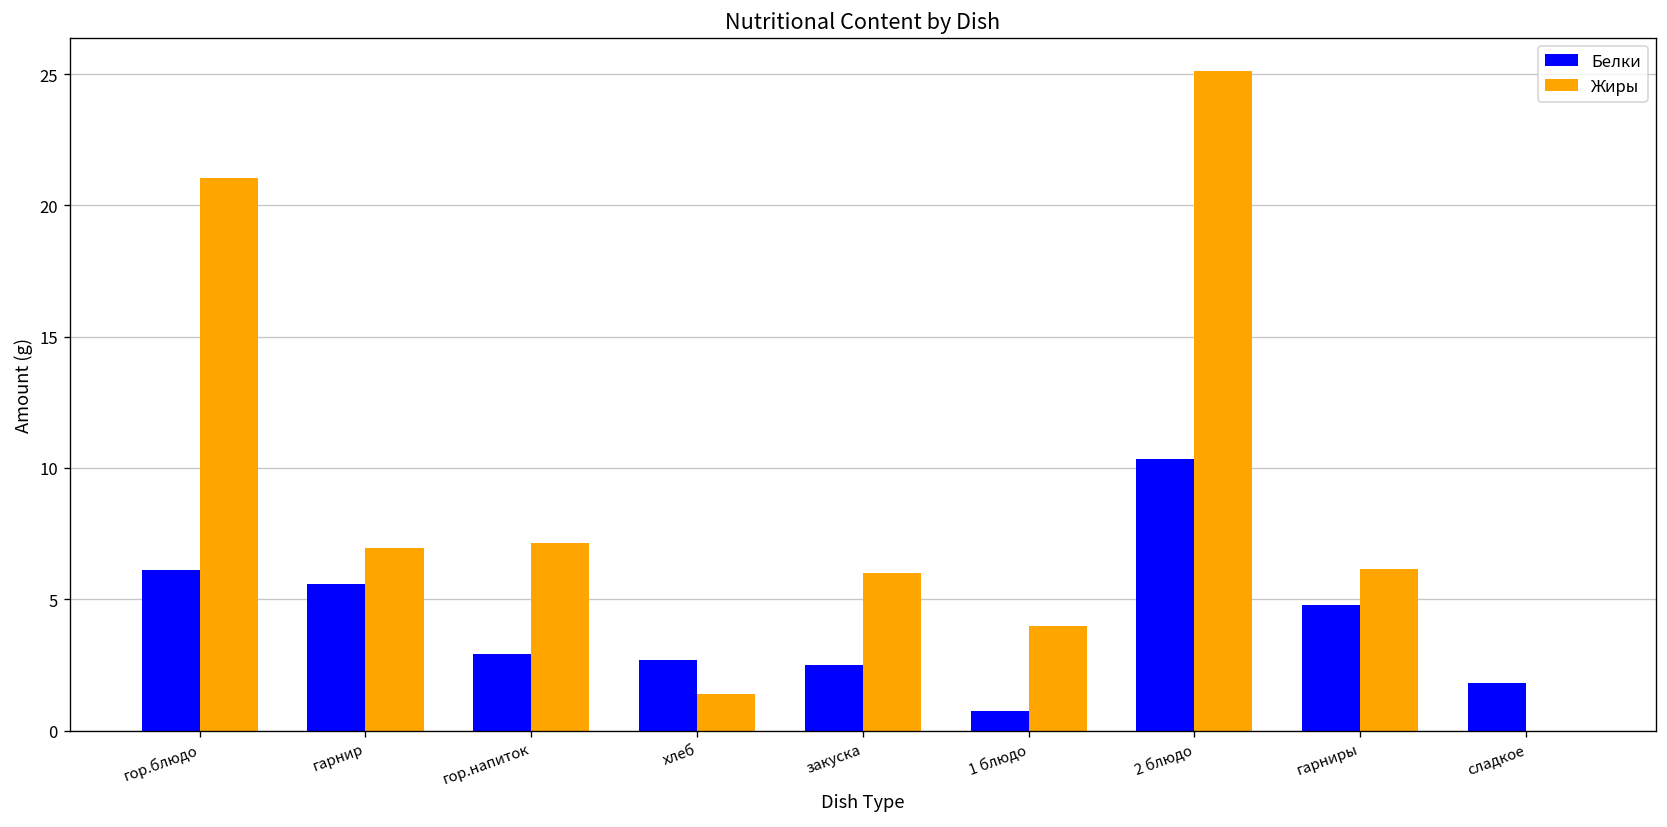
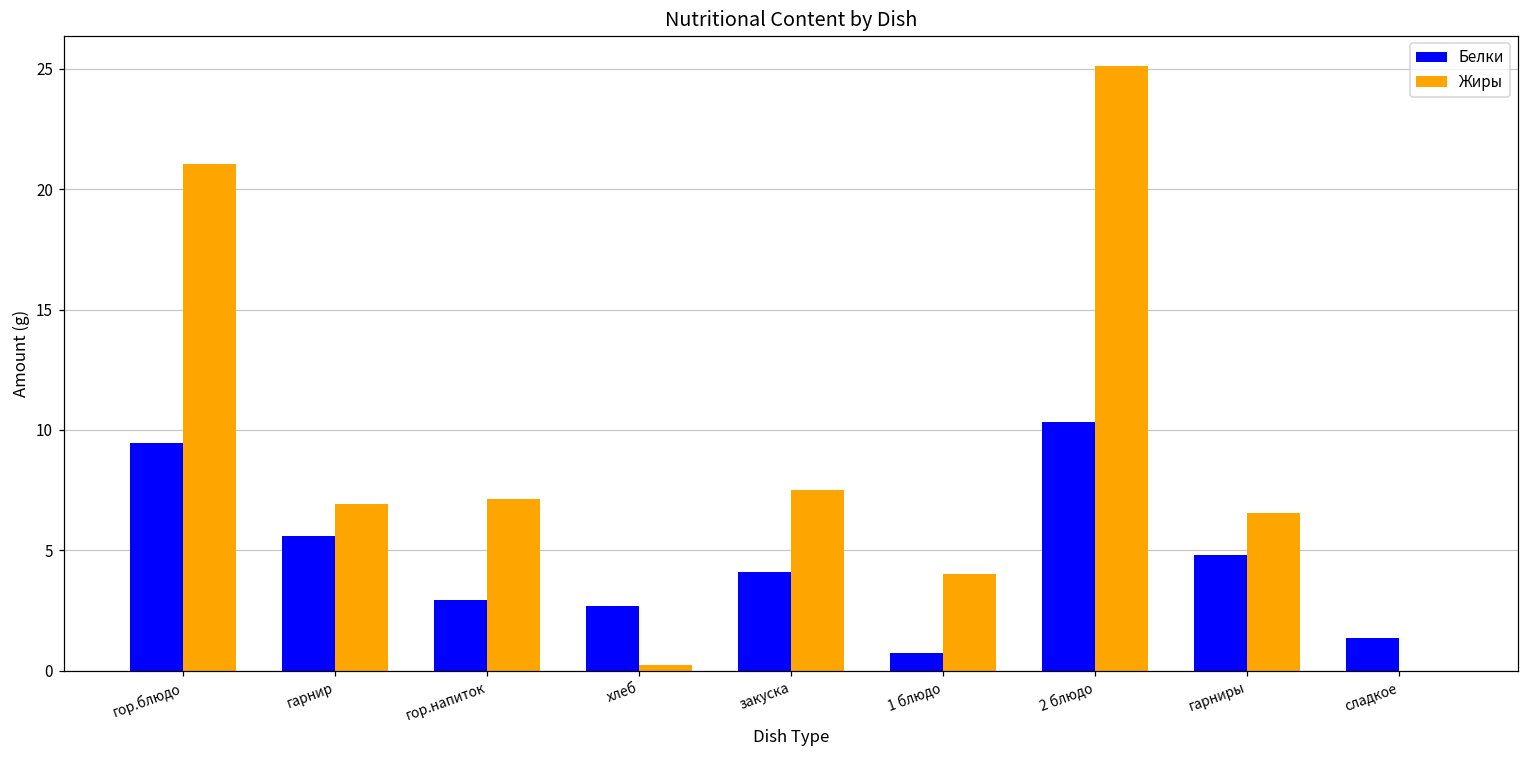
Белки, гор.блюдо: 6.1 -> 9.5
Жиры, хлеб: 1.4 -> 0.2
Белки, закуска: 2.5 -> 4.1
Жиры, закуска: 6.0 -> 7.5
Жиры, гарниры: 6.2 -> 6.6
Белки, сладкое: 1.8 -> 1.4
